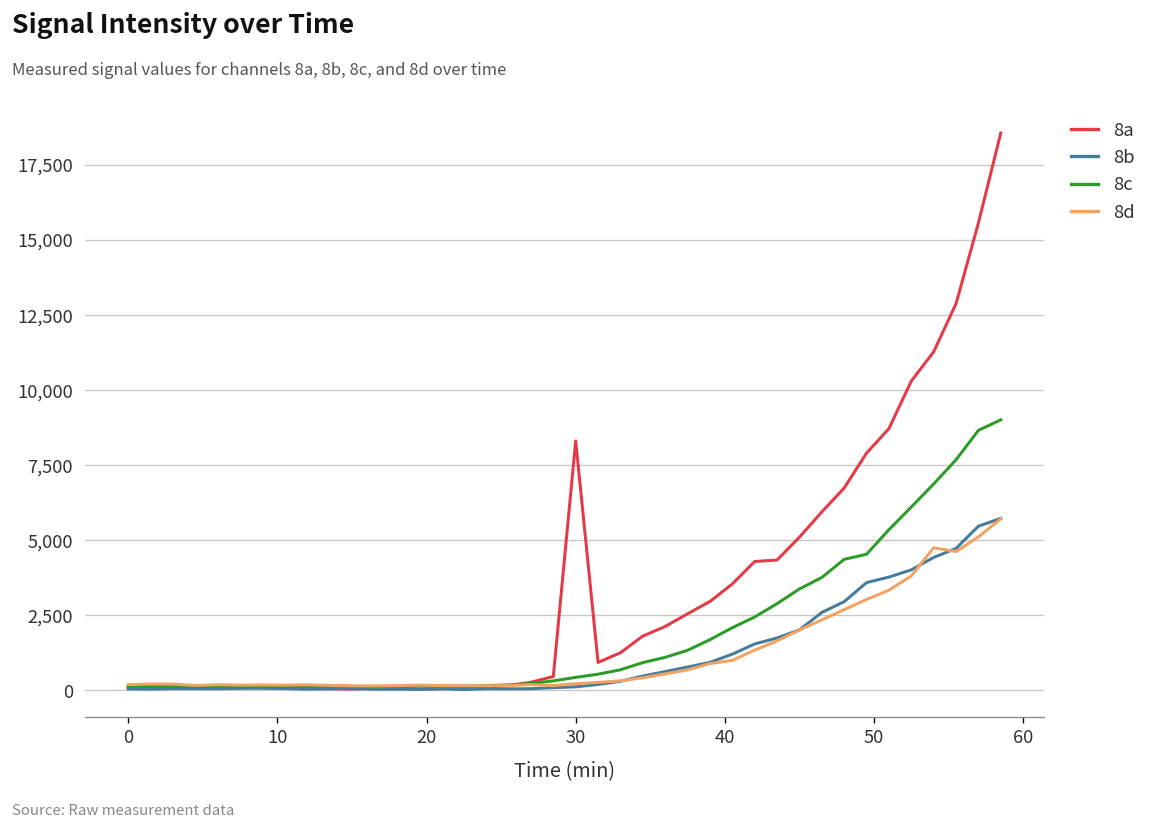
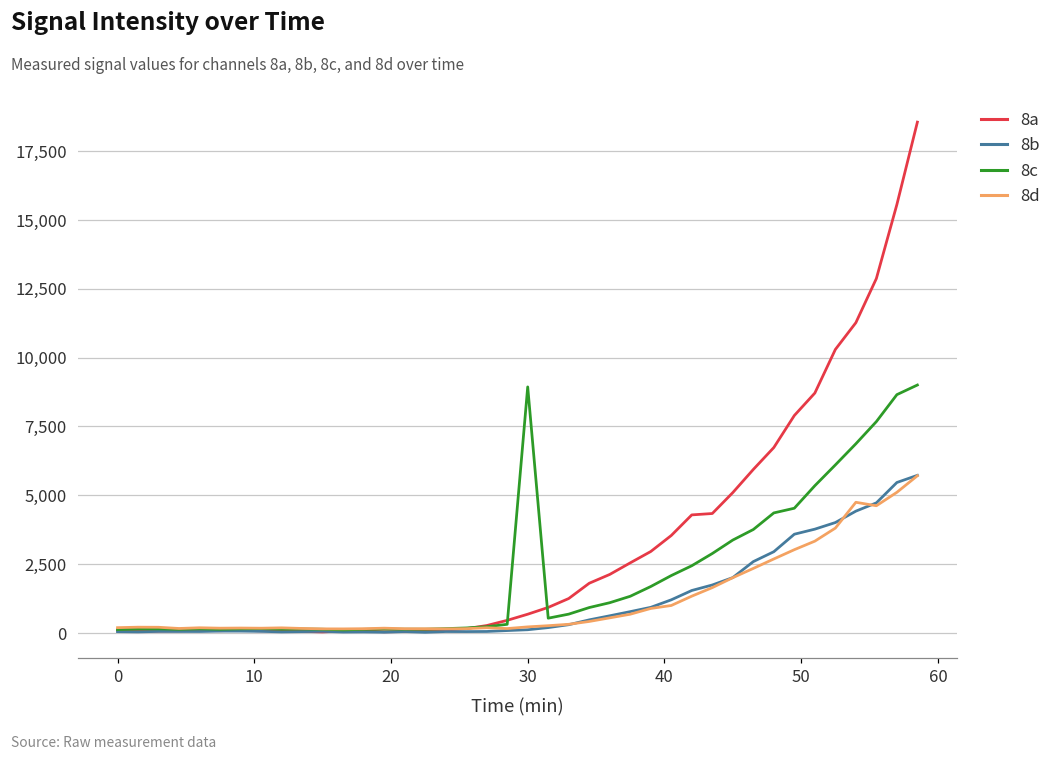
8a, 30: 8,300 -> 700
8c, 30: 400 -> 8,900
